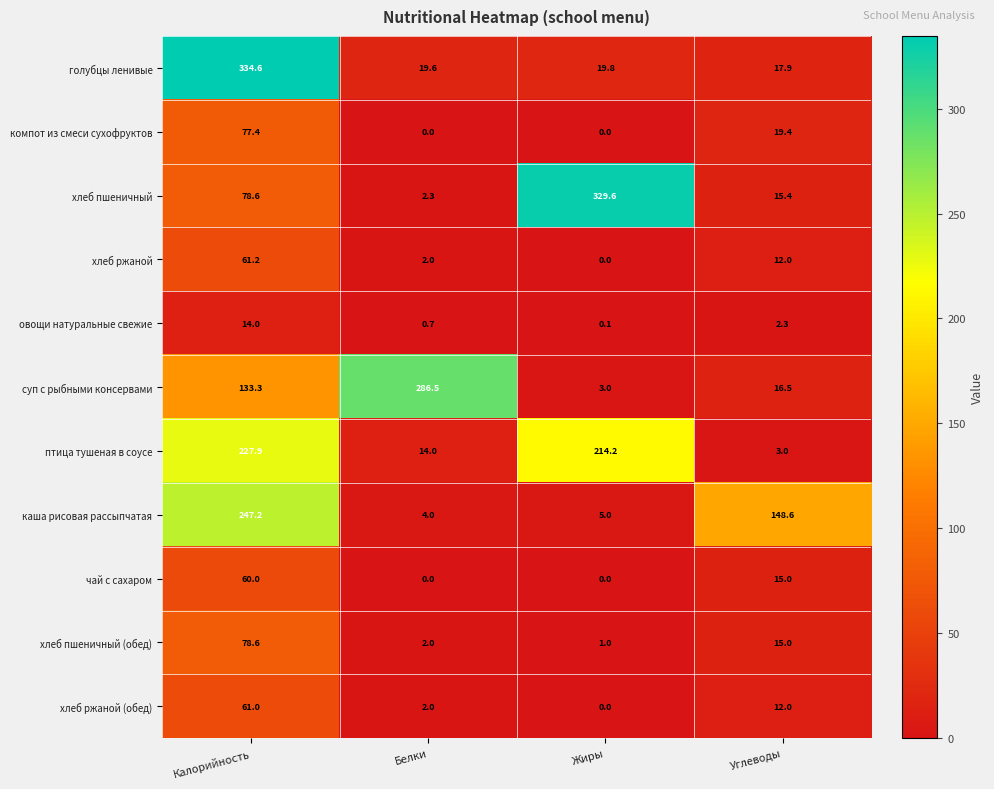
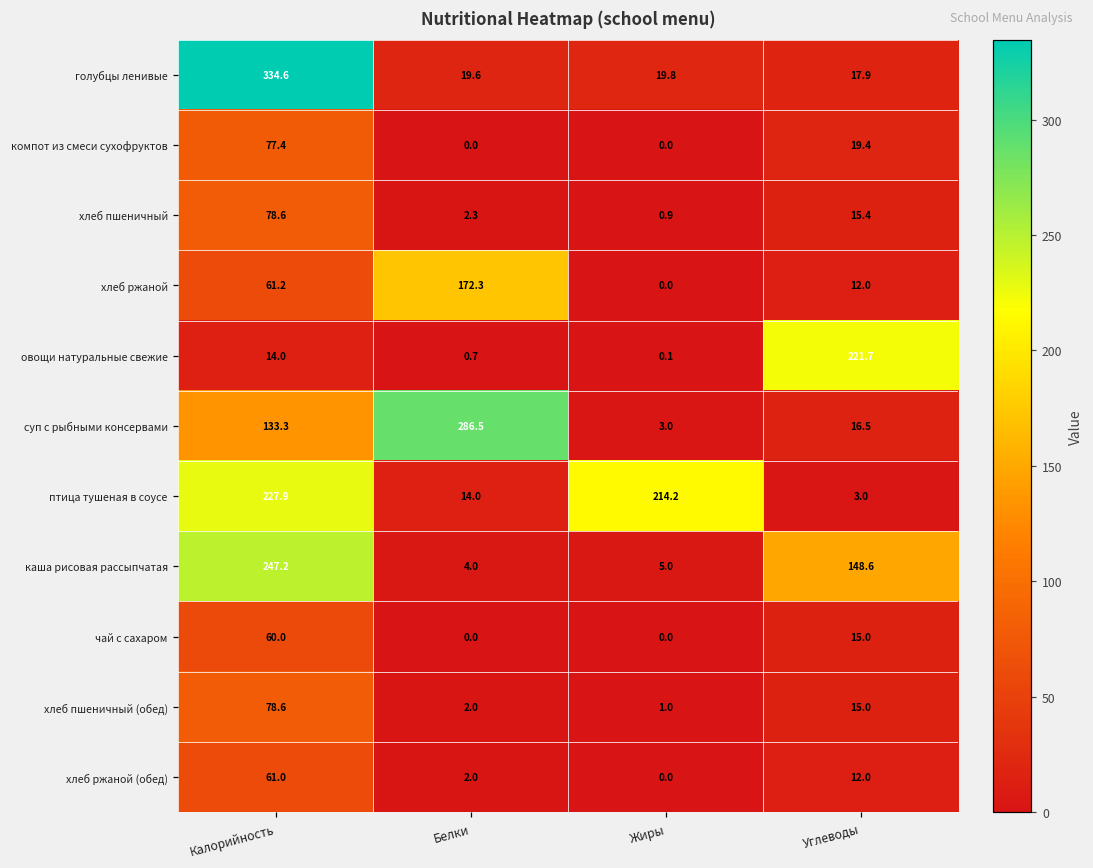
хлеб пшеничный, Жиры: 329.6 -> 0.9
хлеб ржаной, Белки: 2.0 -> 172.3
овощи натуральные свежие, Углеводы: 2.3 -> 221.7
